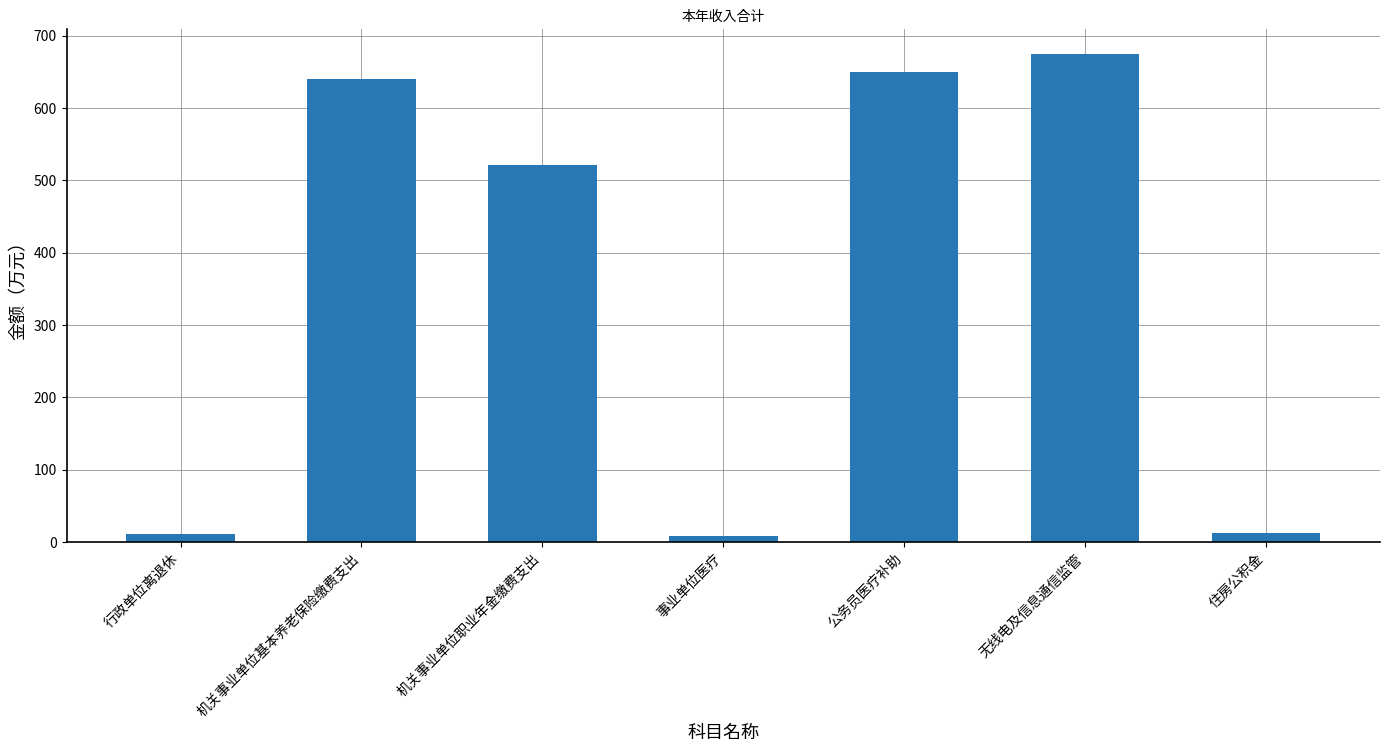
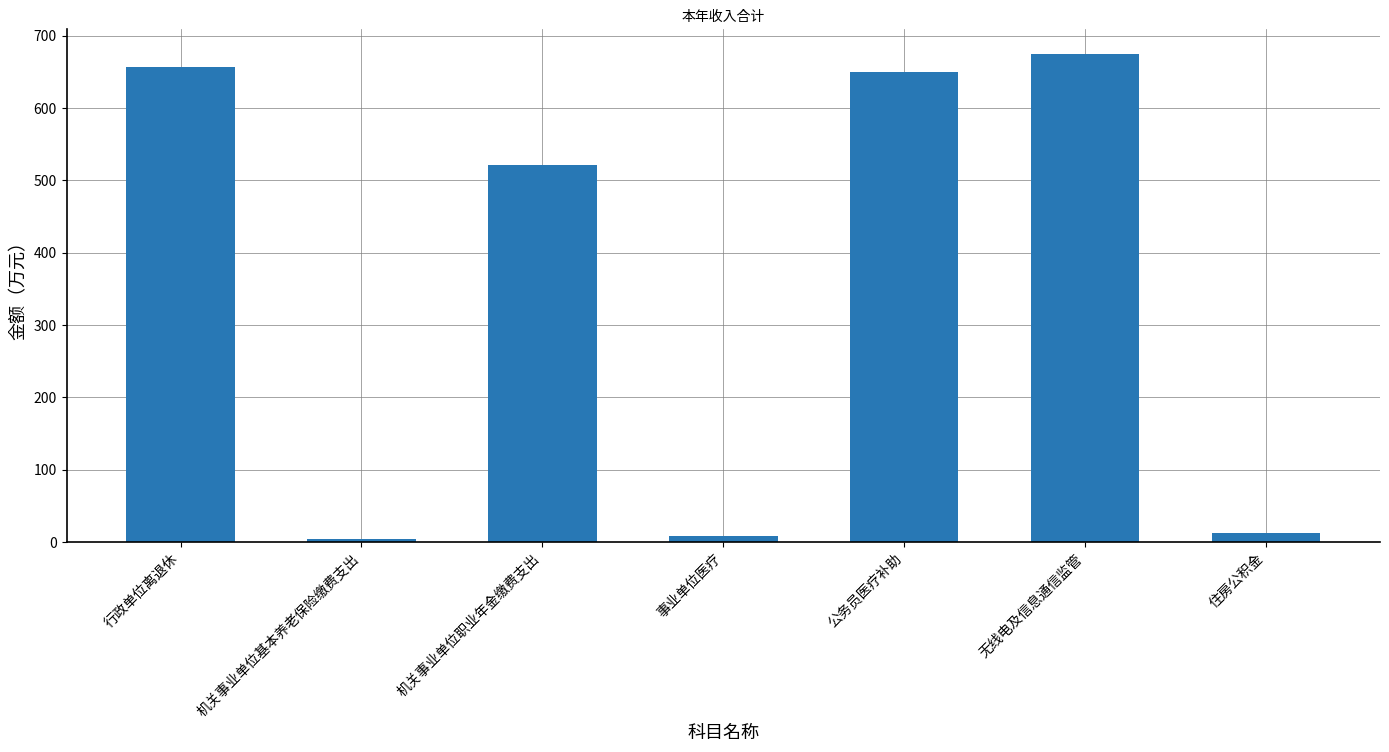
行政单位离退休: 10 -> 660
机关事业单位基本养老保险缴费支出: 640 -> 0
